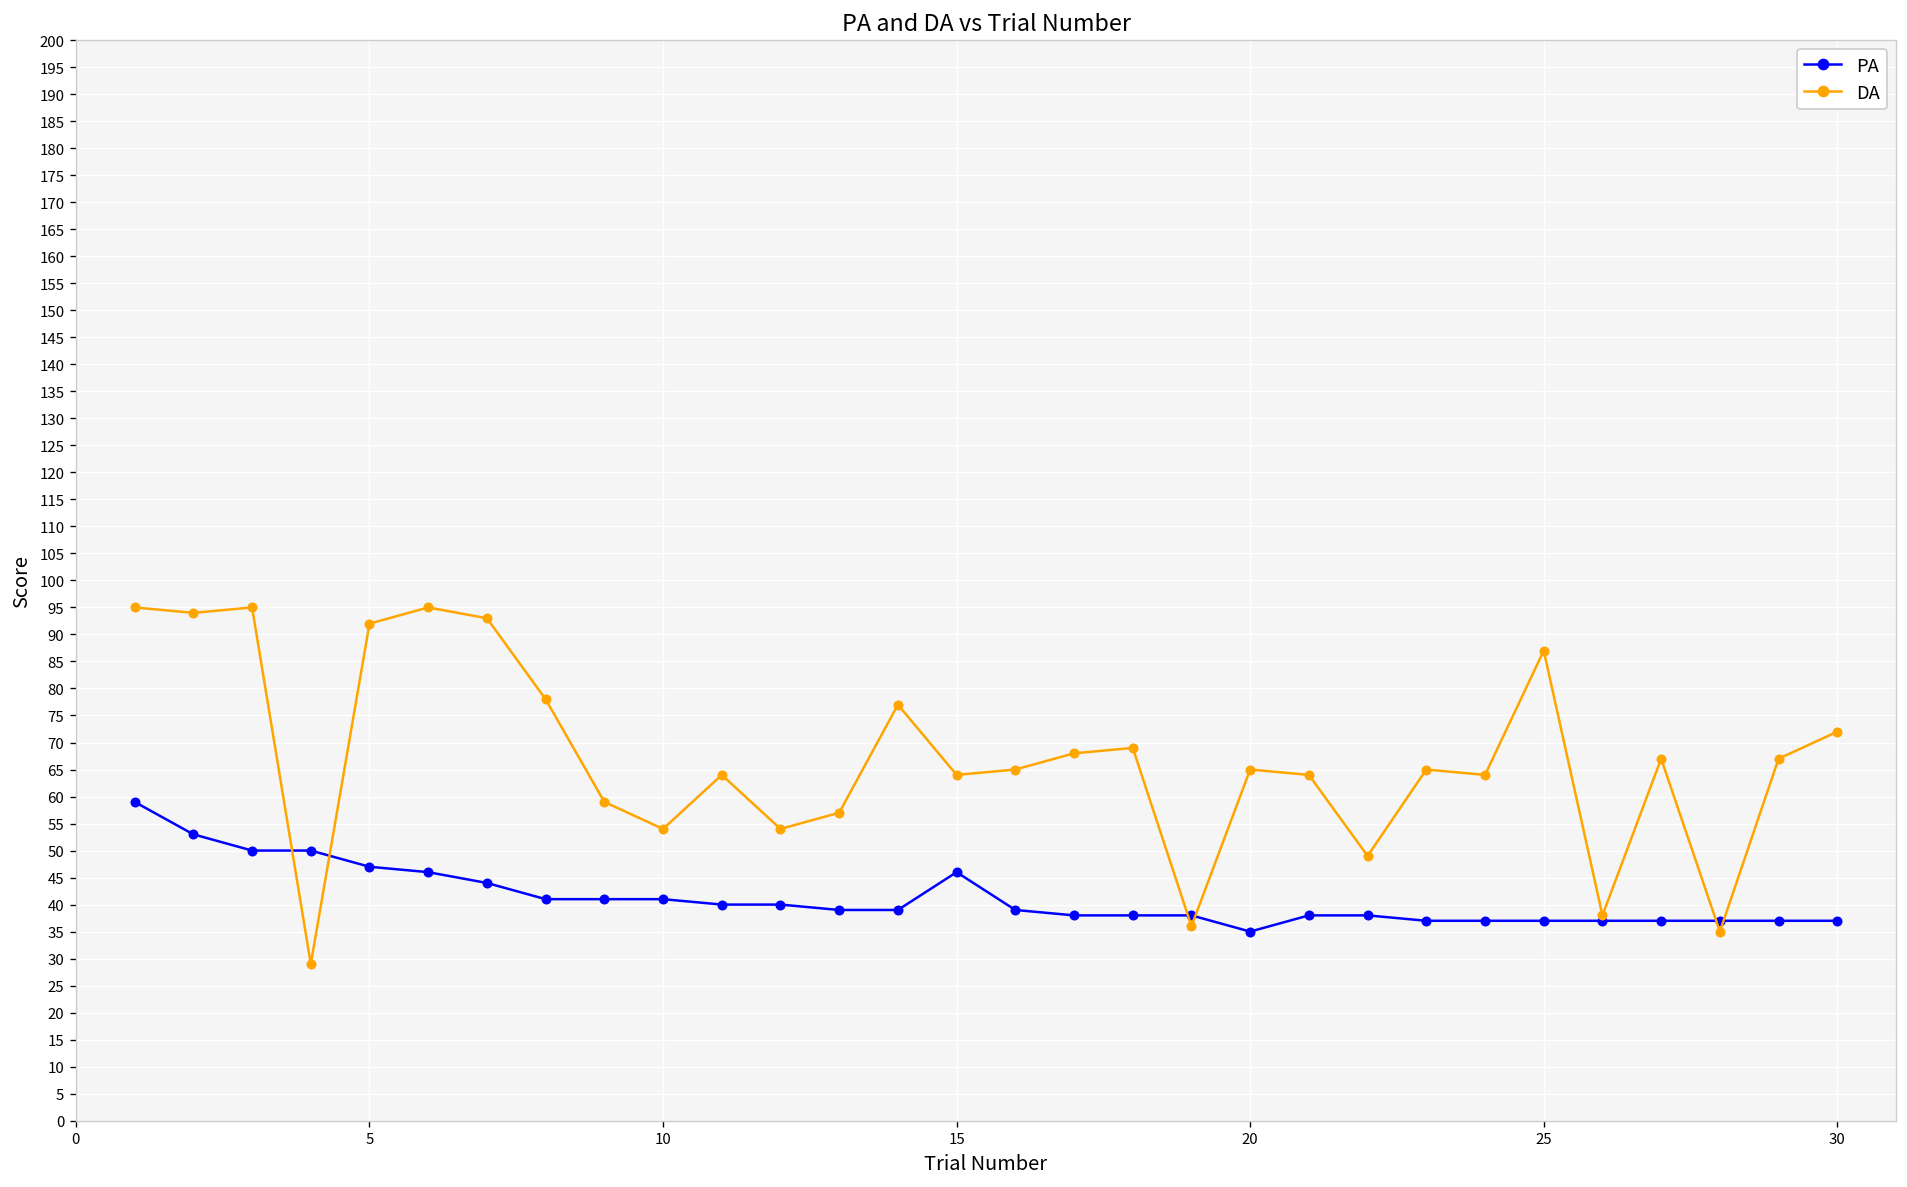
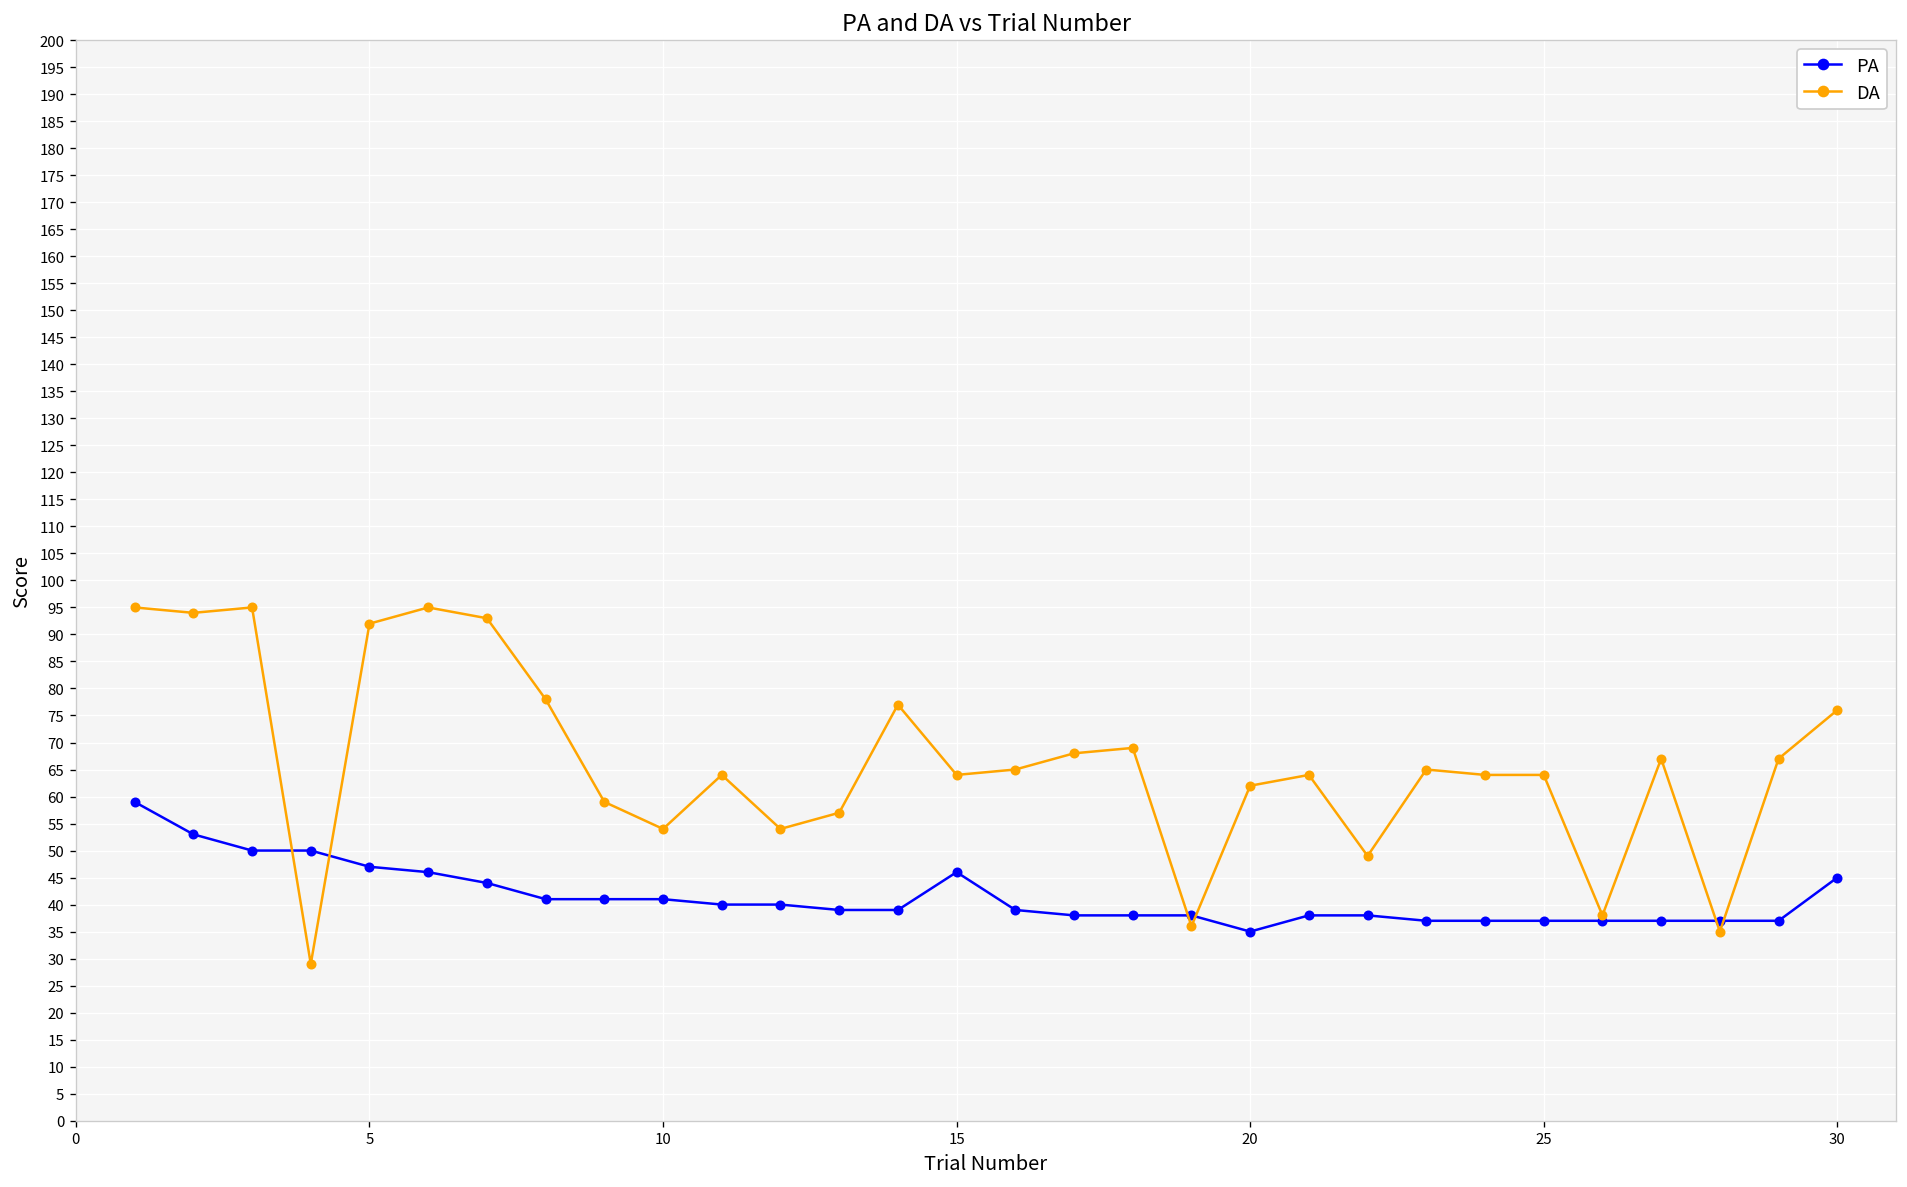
DA, 20: 65 -> 62
DA, 25: 87 -> 64
PA, 30: 37 -> 45
DA, 30: 72 -> 76
